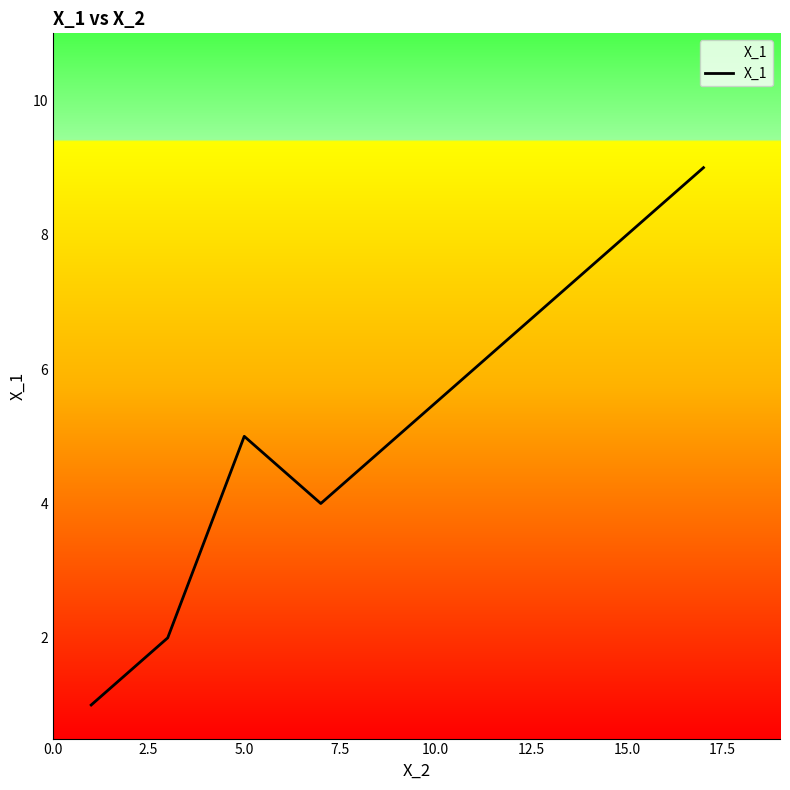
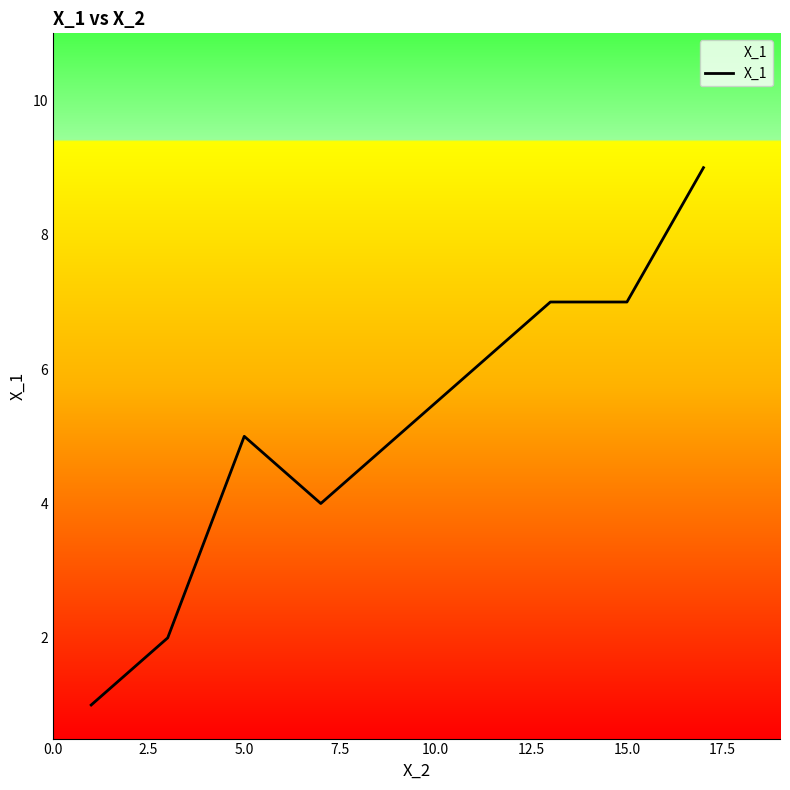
15.0: 8 -> 7
